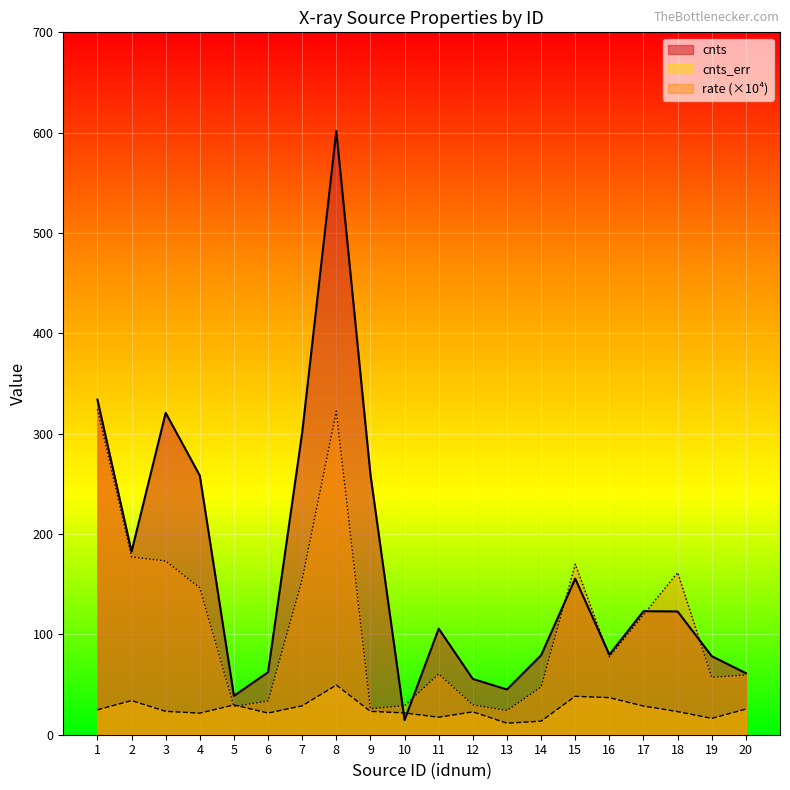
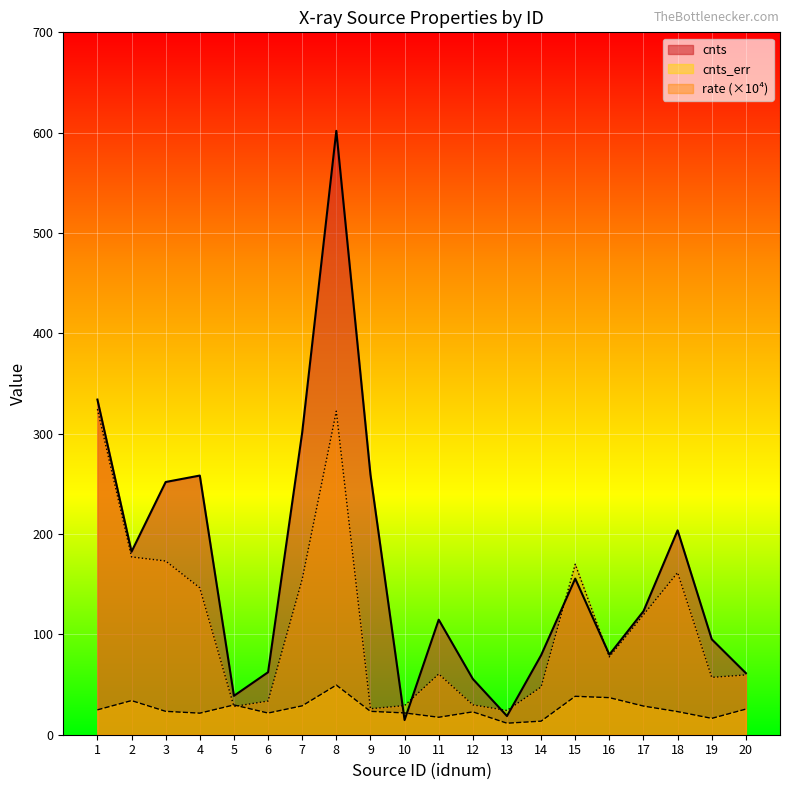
cnts, 3: 321 -> 252
cnts, 11: 106 -> 115
cnts, 13: 45 -> 19
cnts, 18: 123 -> 204
cnts, 19: 78 -> 95
